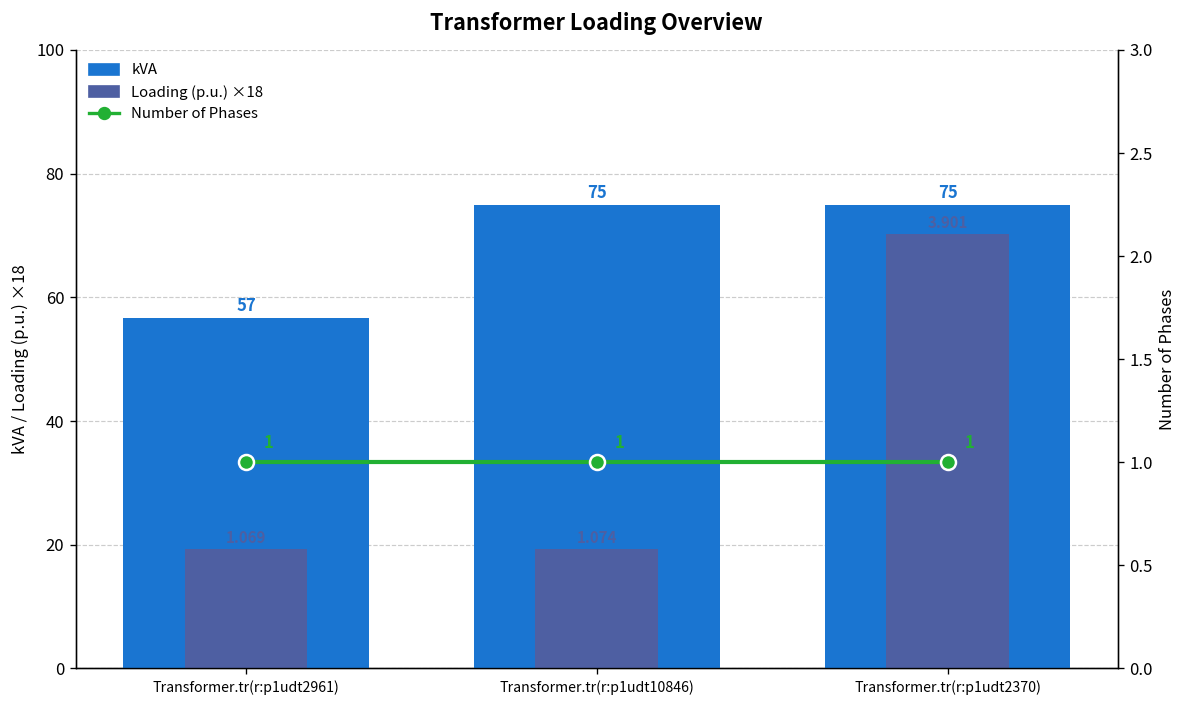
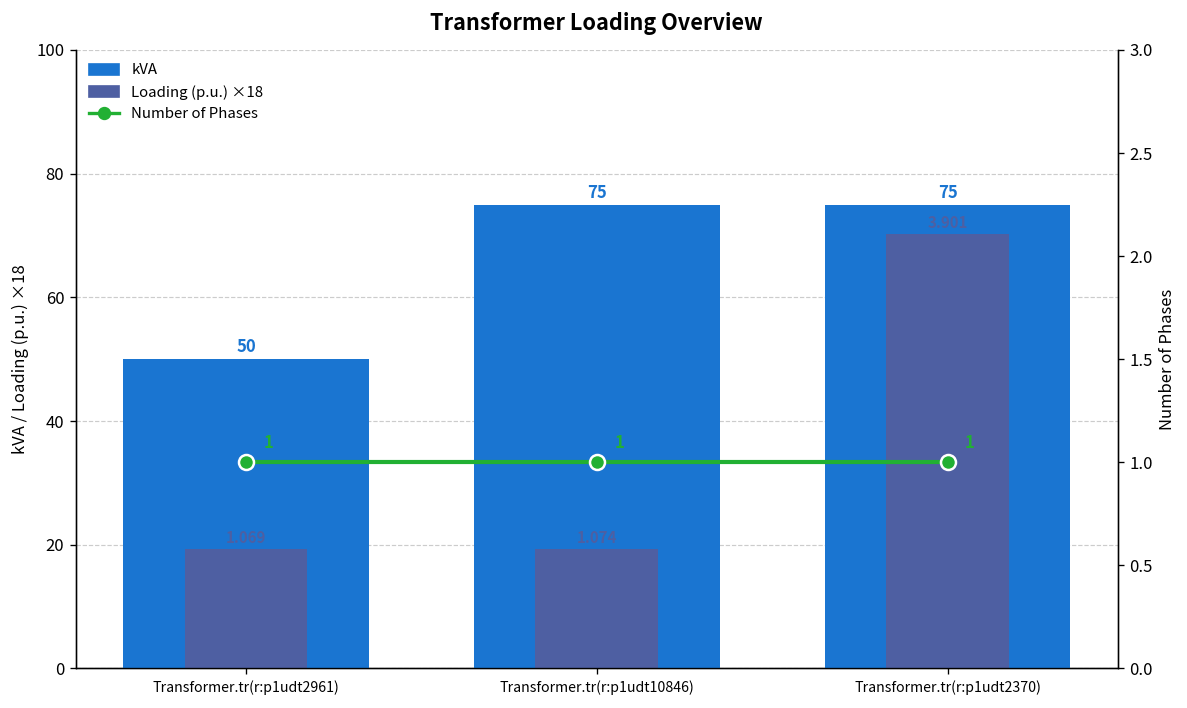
kVA, Transformer.tr(r:p1udt2961): 57 -> 50
